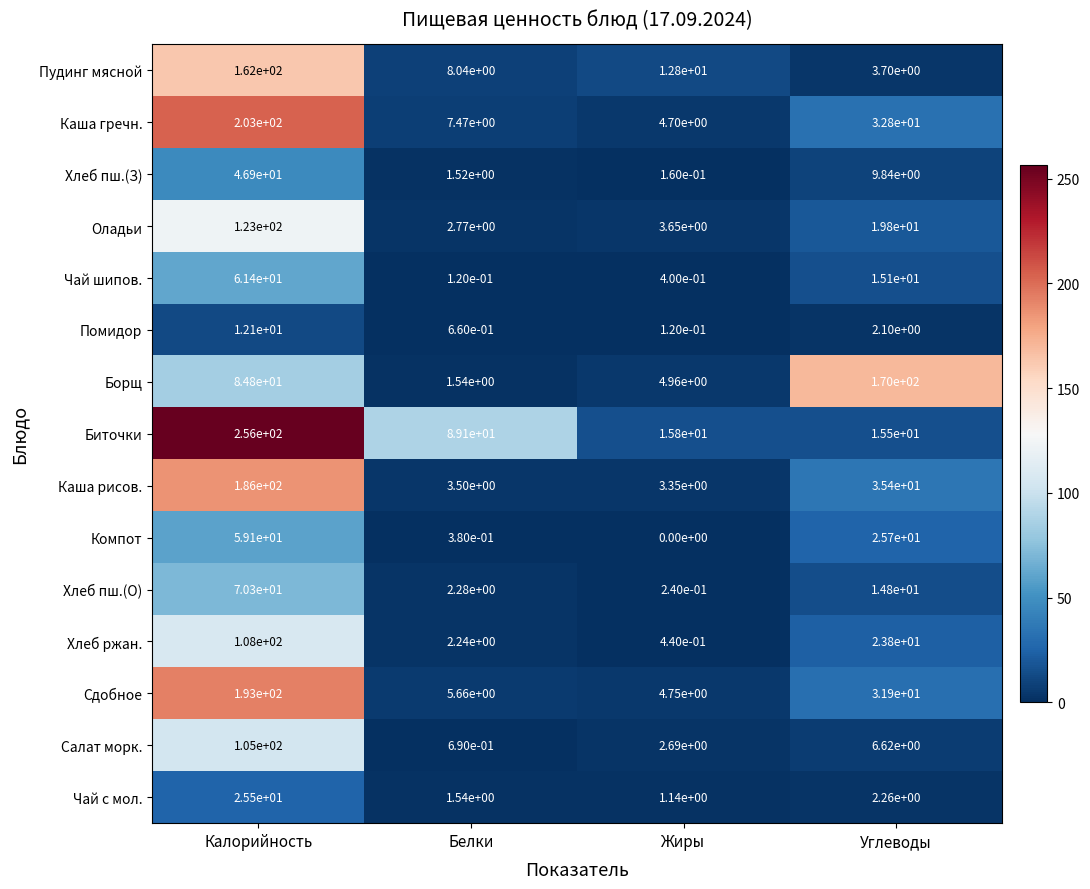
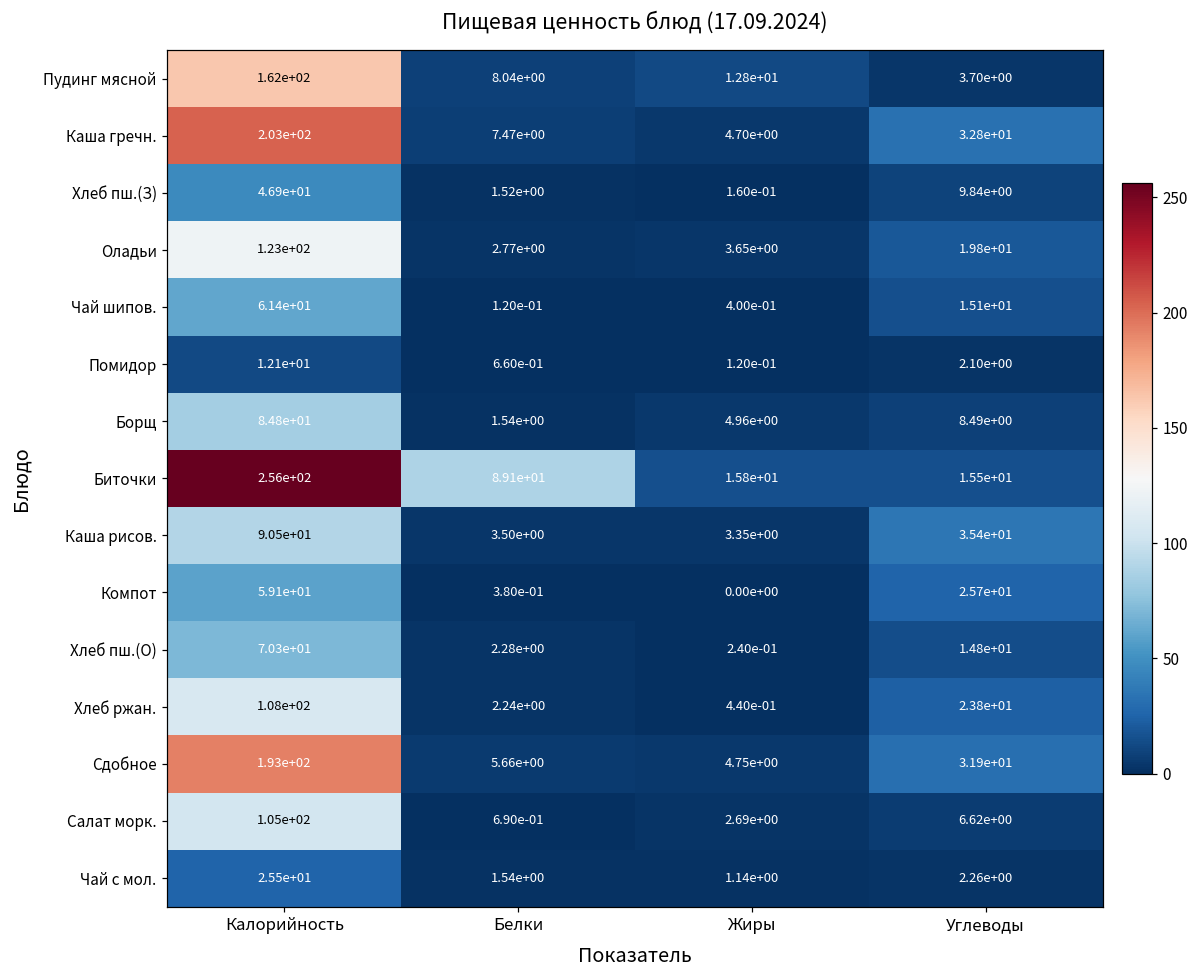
Борщ, Углеводы: 1.70e+02 -> 8.49e+00
Каша рисов., Калорийность: 1.86e+02 -> 9.05e+01
